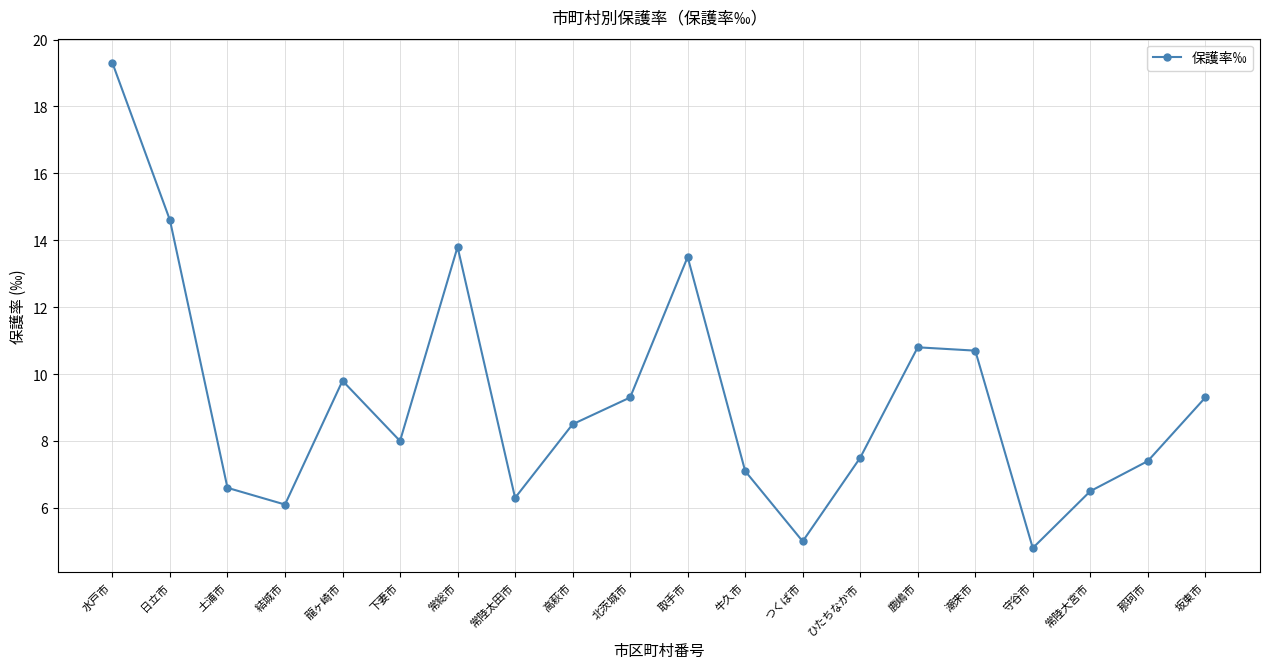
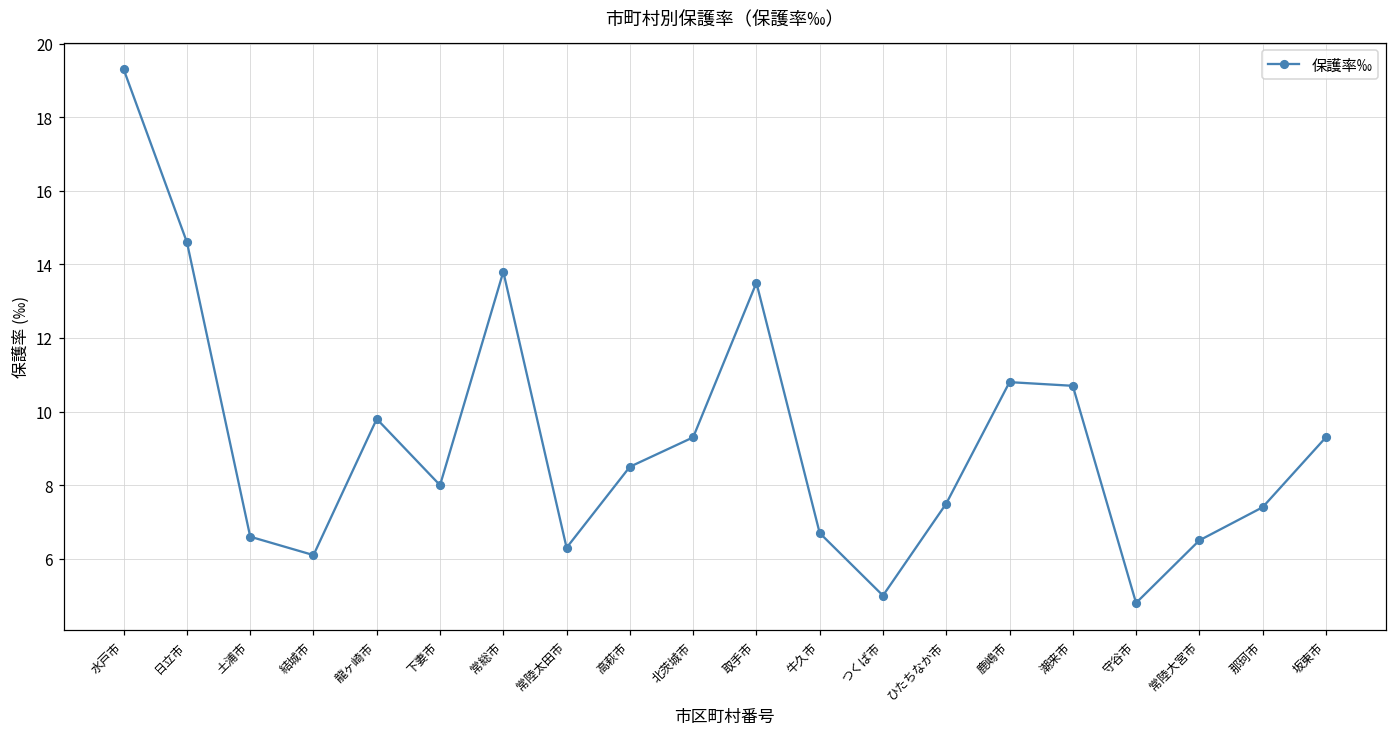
牛久市: 7.1 -> 6.7
